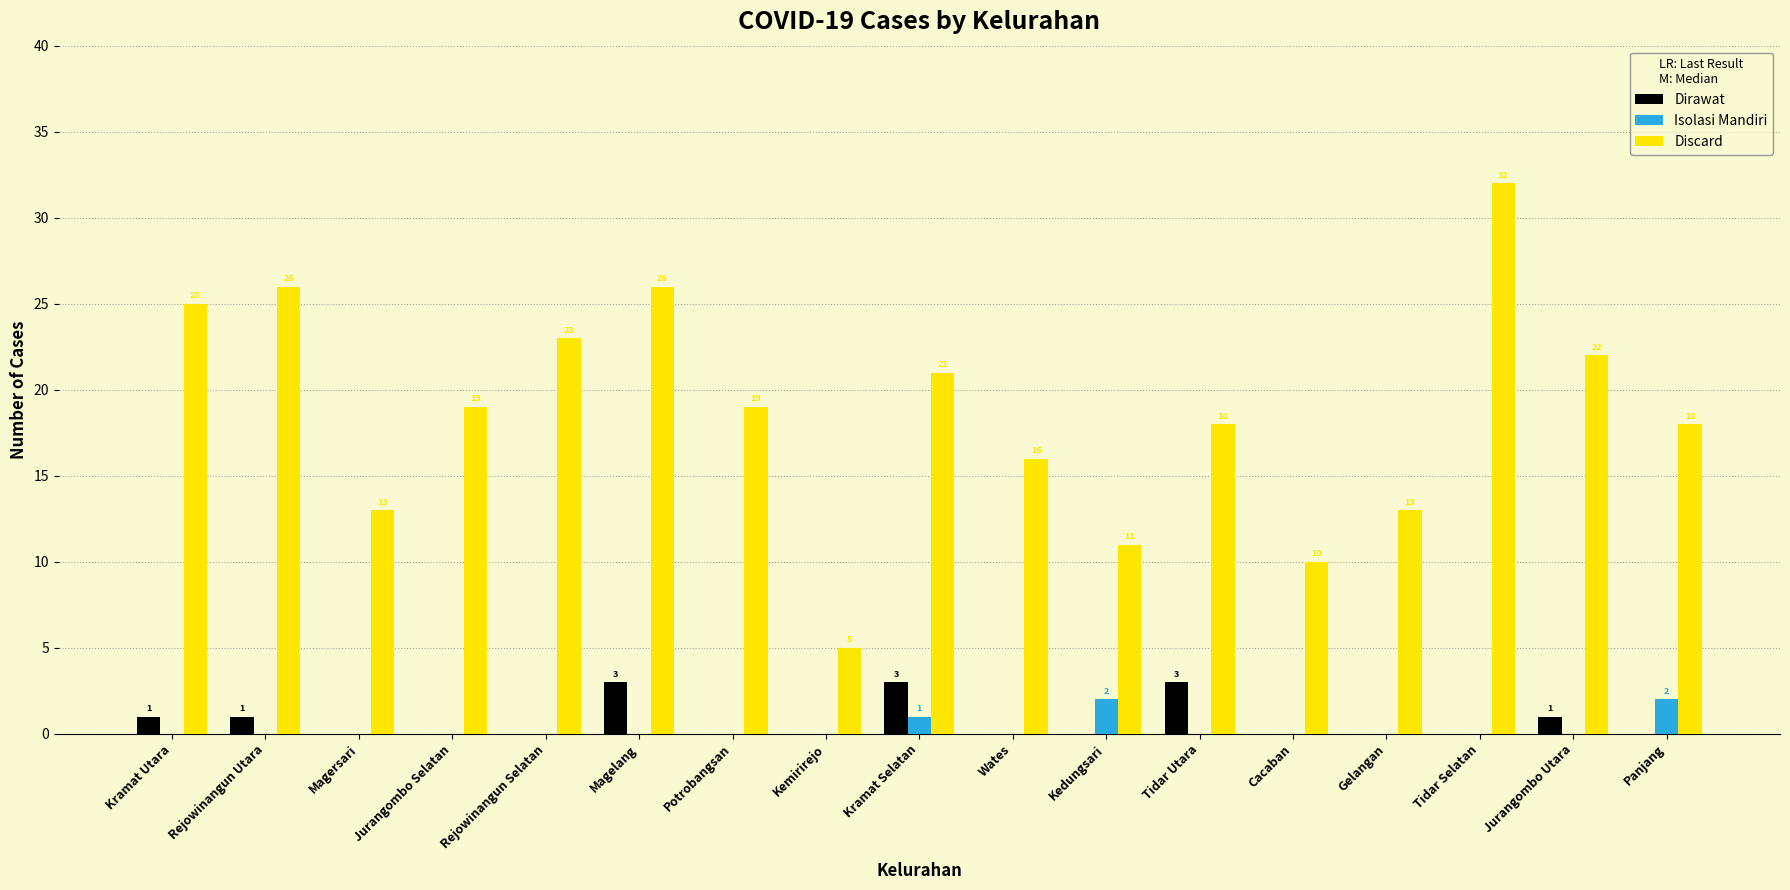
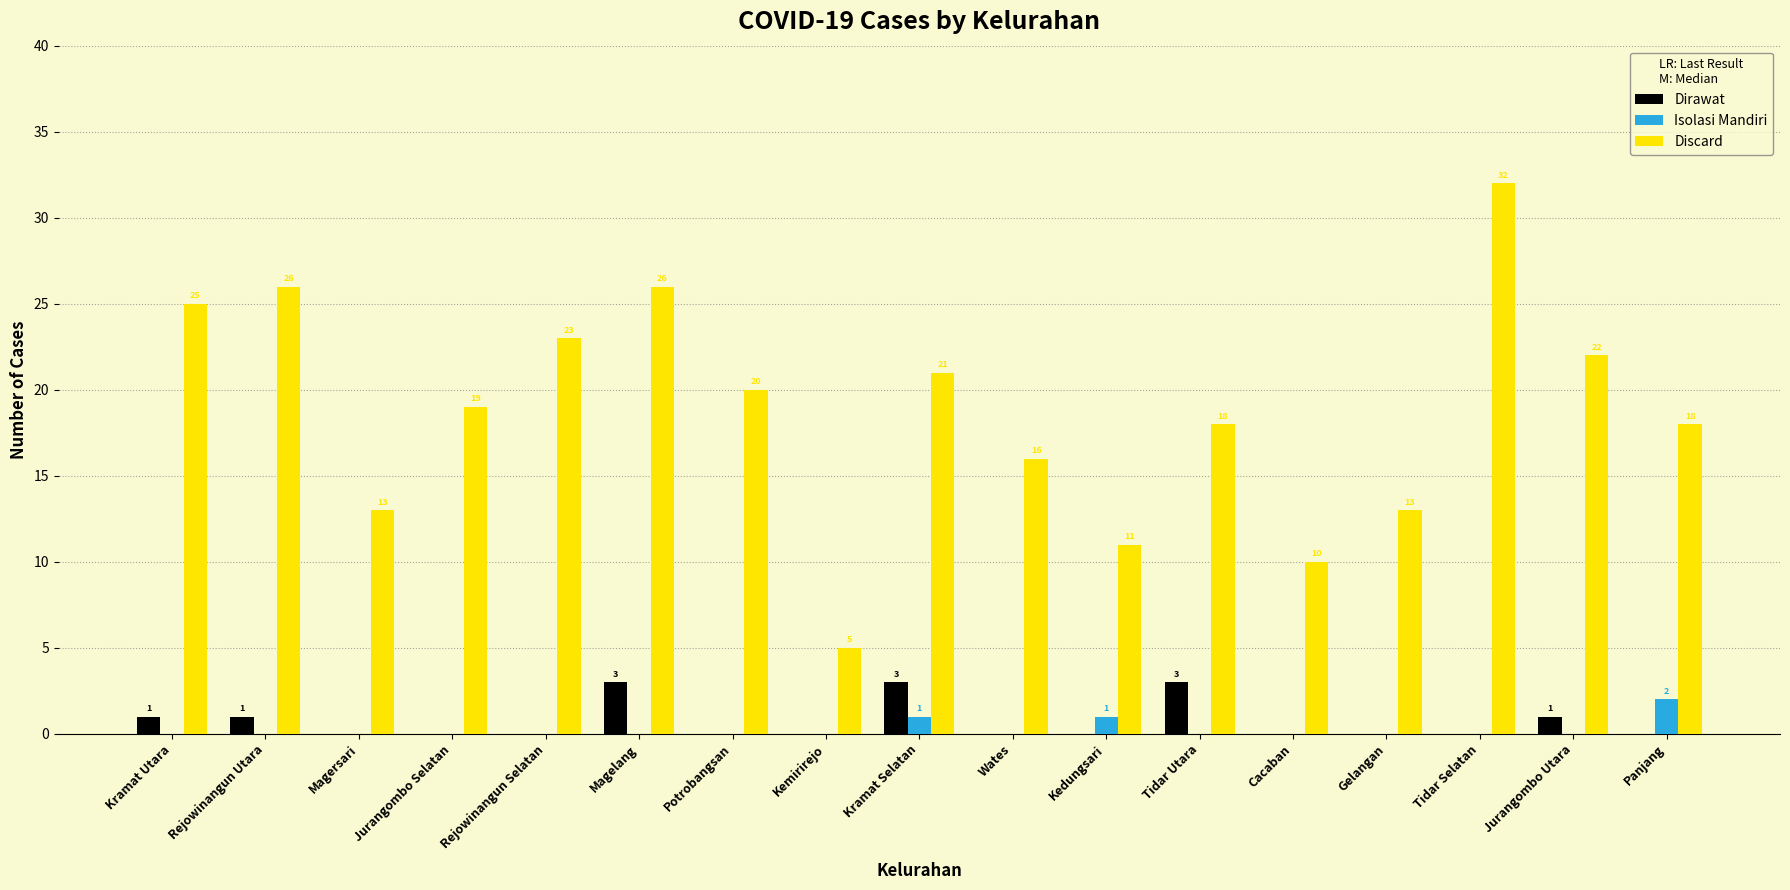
Discard, Potrobangsan: 19 -> 20
Isolasi Mandiri, Kedungsari: 2 -> 1
